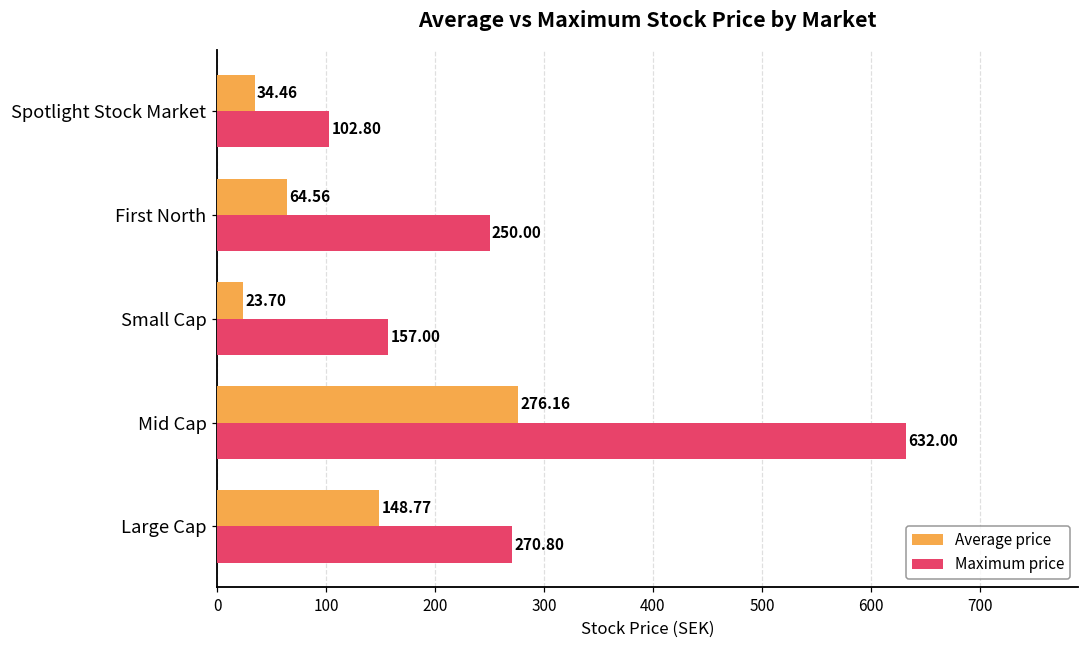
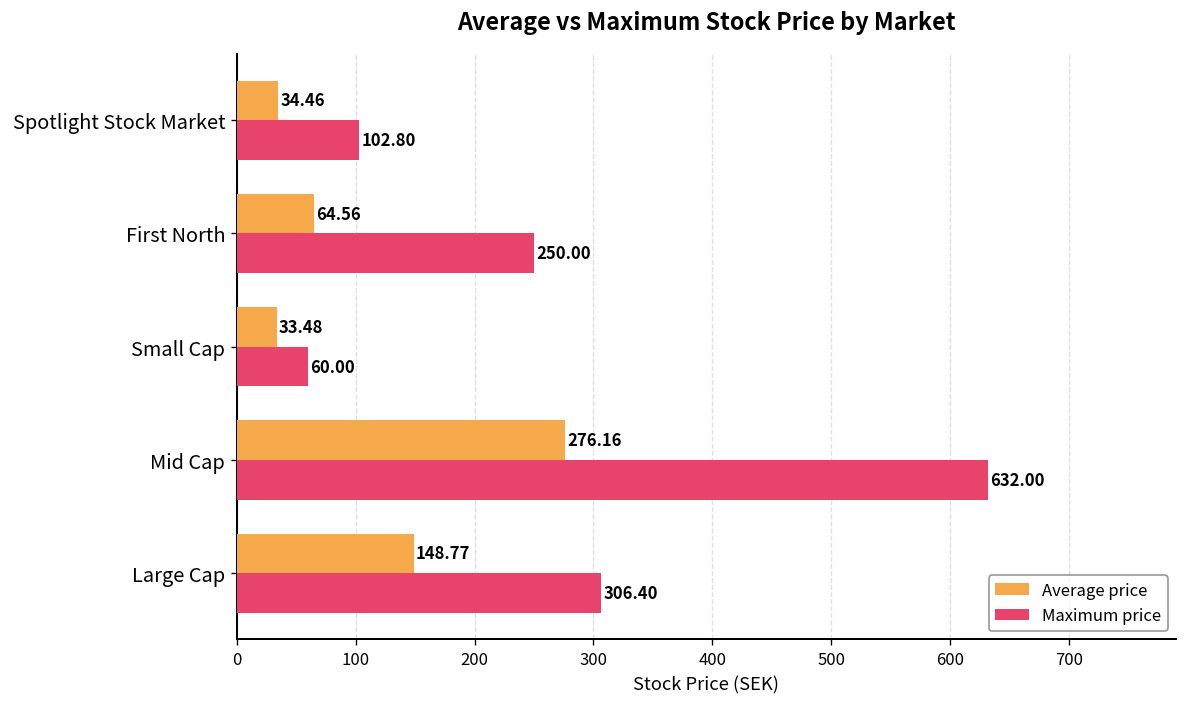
Average price, Small Cap: 23.70 -> 33.48
Maximum price, Small Cap: 157.00 -> 60.00
Maximum price, Large Cap: 270.80 -> 306.40
